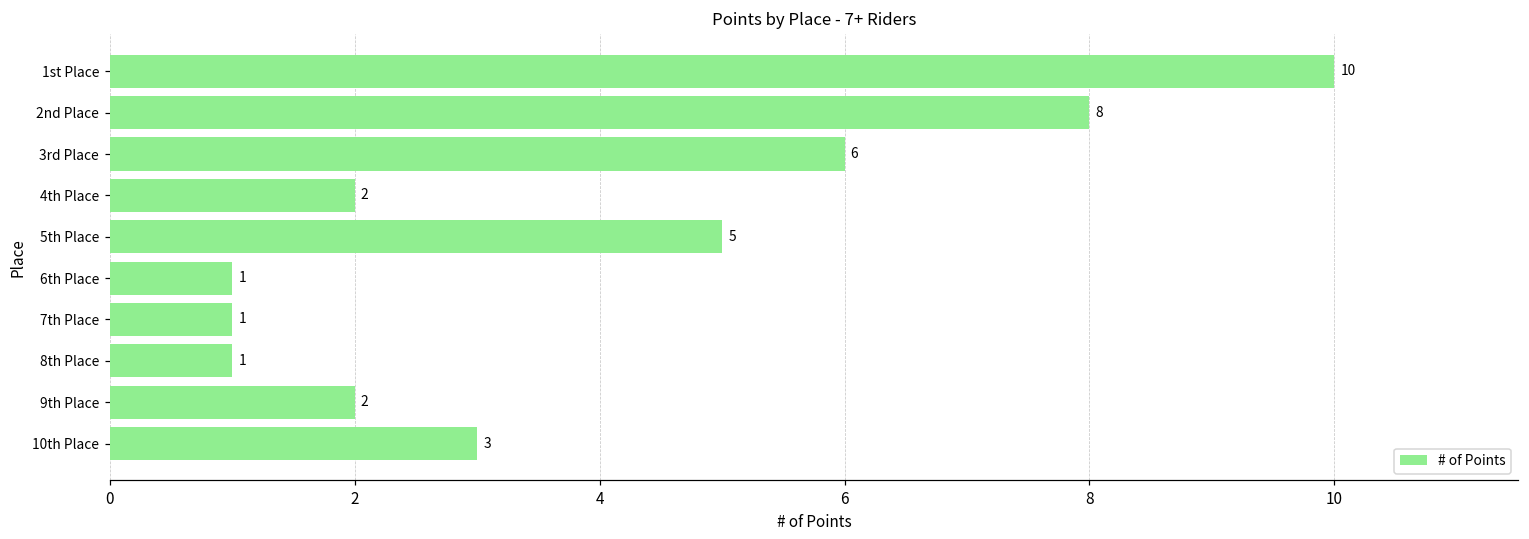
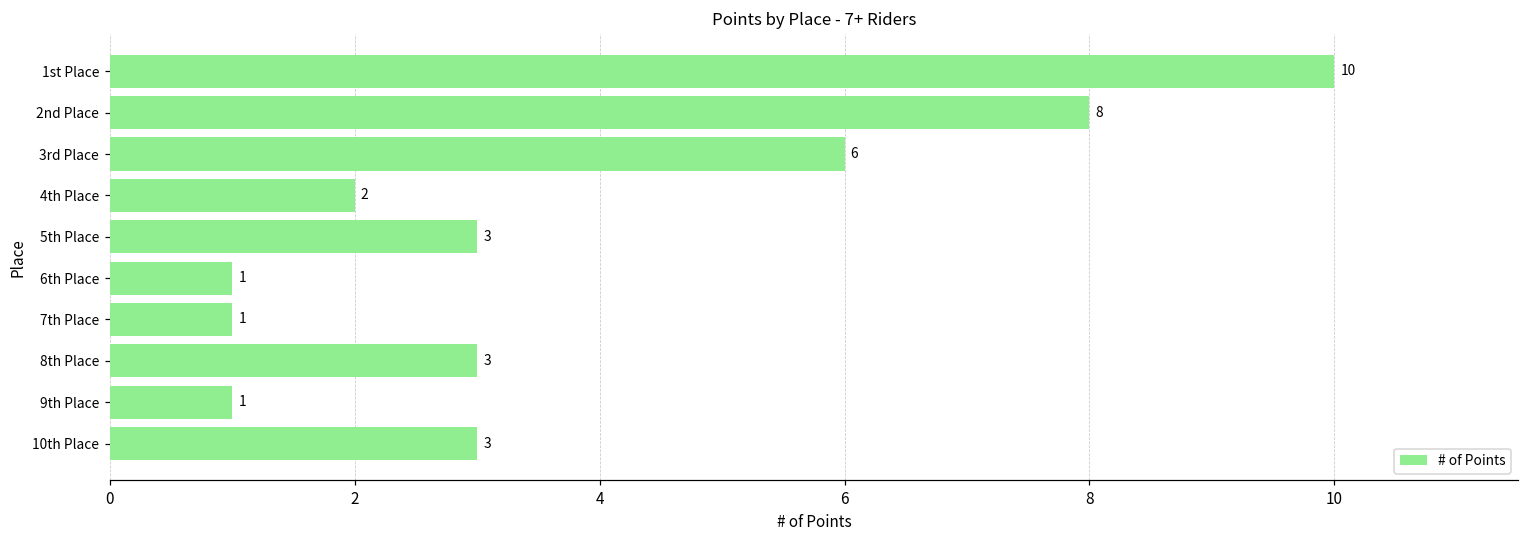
5th Place: 5 -> 3
8th Place: 1 -> 3
9th Place: 2 -> 1
